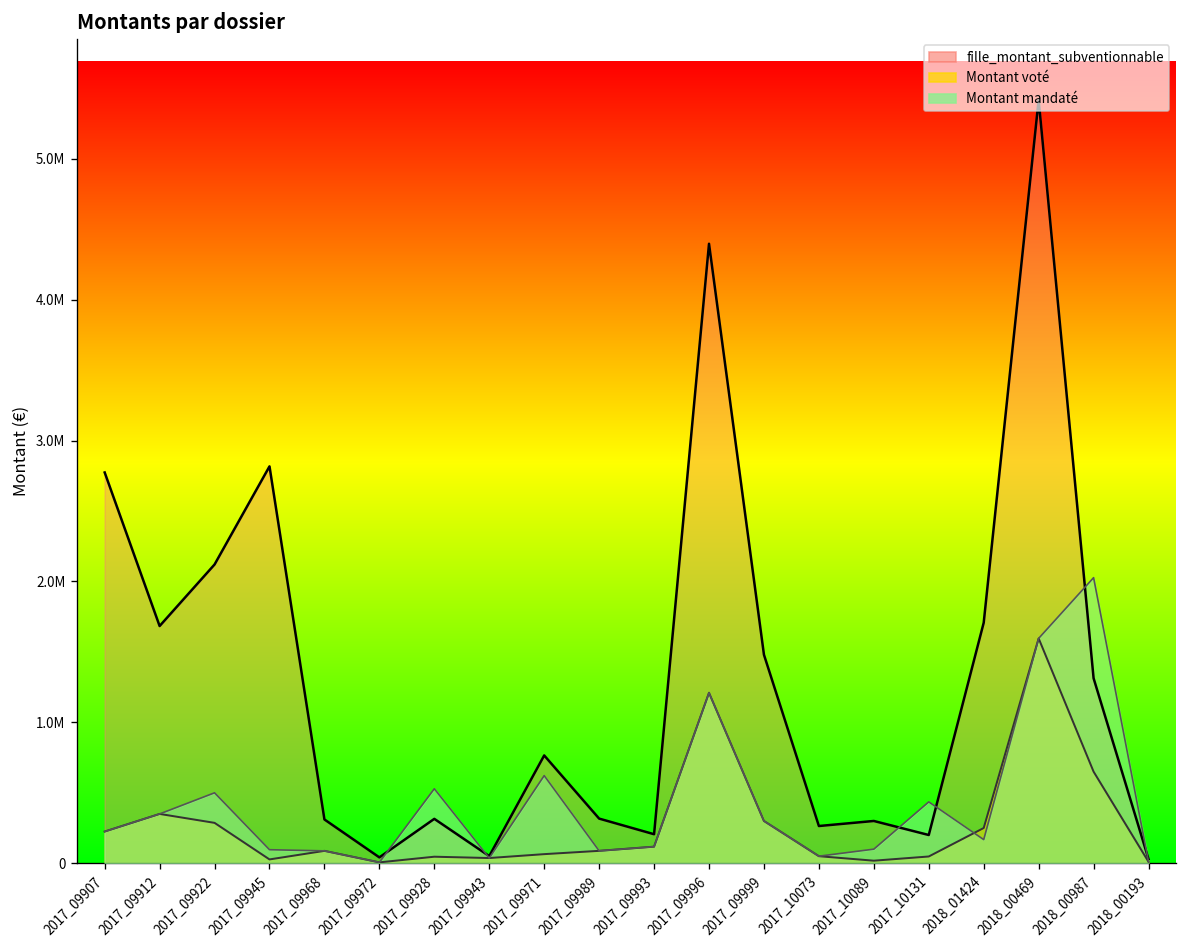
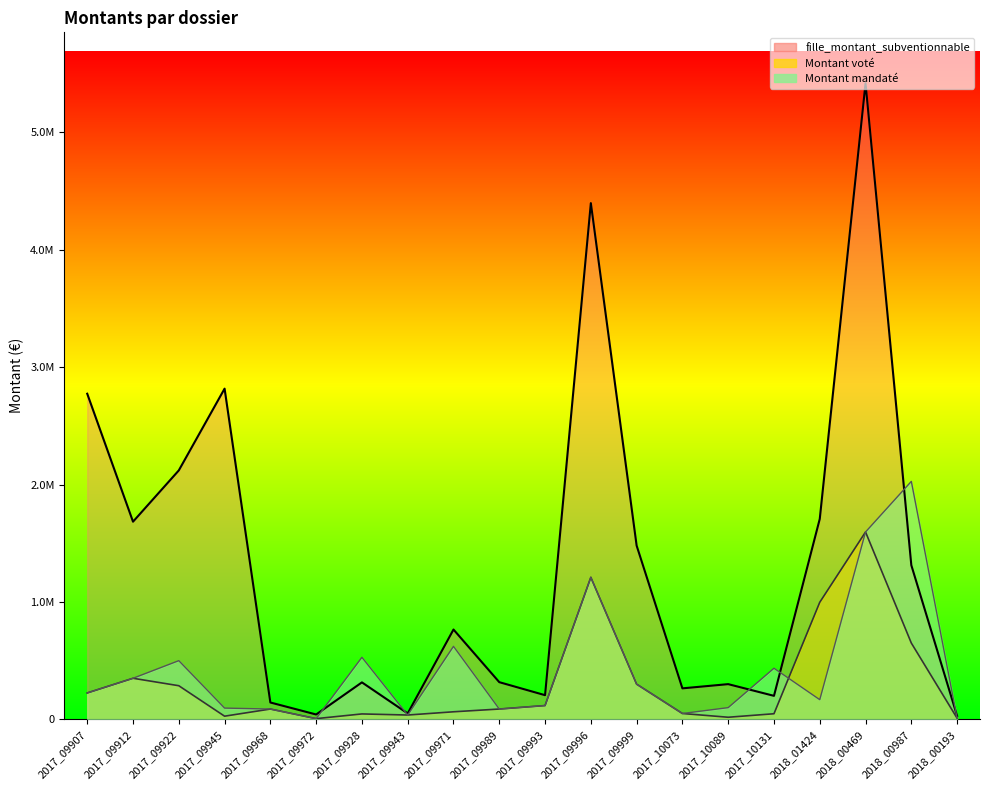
fille_montant_subventionnable, 2017_09968: 310000 -> 140000
Montant voté, 2018_01424: 250000 -> 1000000
